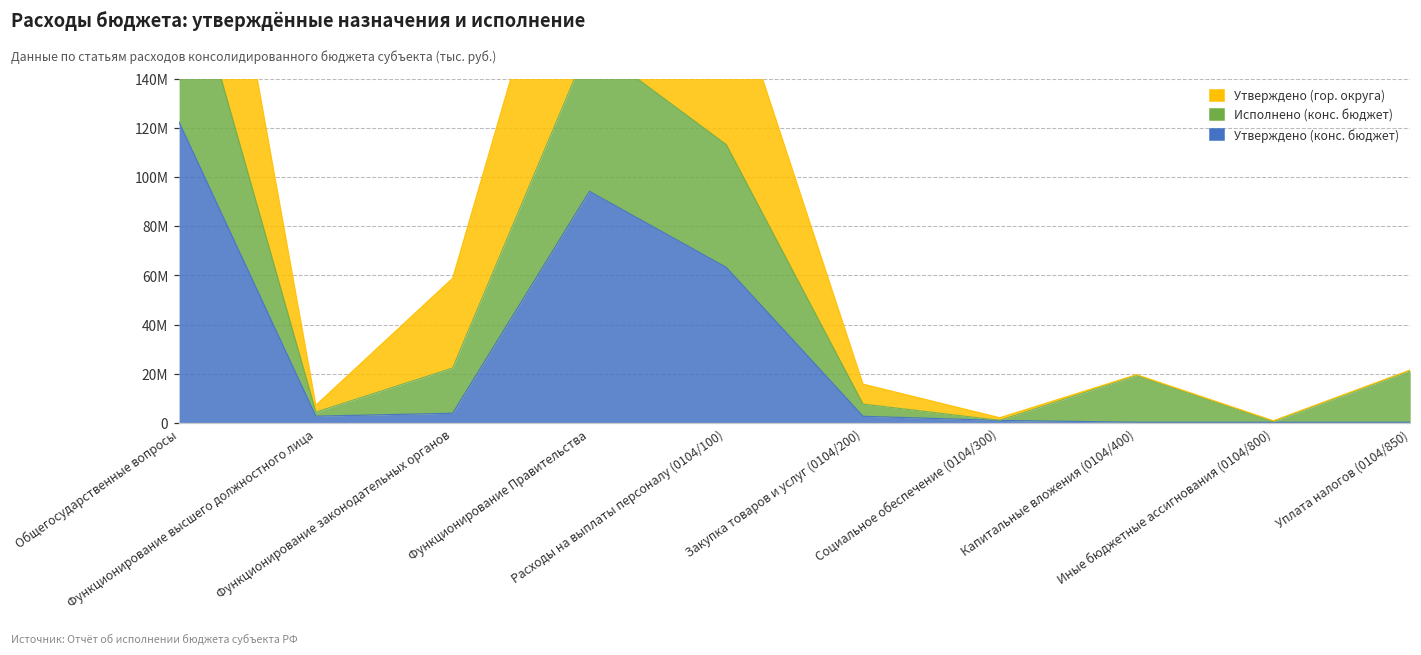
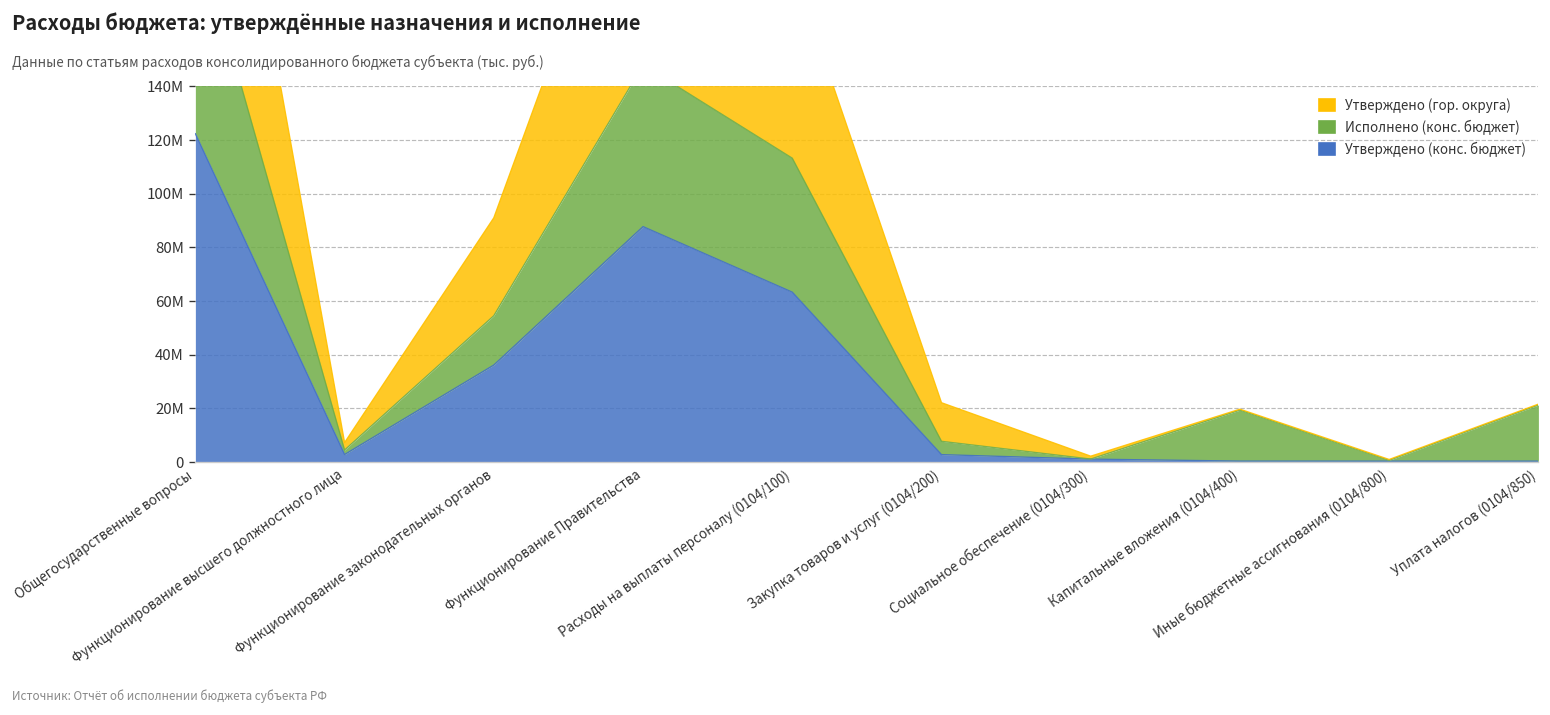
Утверждено (конс. бюджет), Функционирование законодательных органов: 4000000 -> 36000000
Утверждено (конс. бюджет), Функционирование Правительства: 94000000 -> 88000000
Утверждено (гор. округа), Закупка товаров и услуг (0104/200): 8000000 -> 14000000
